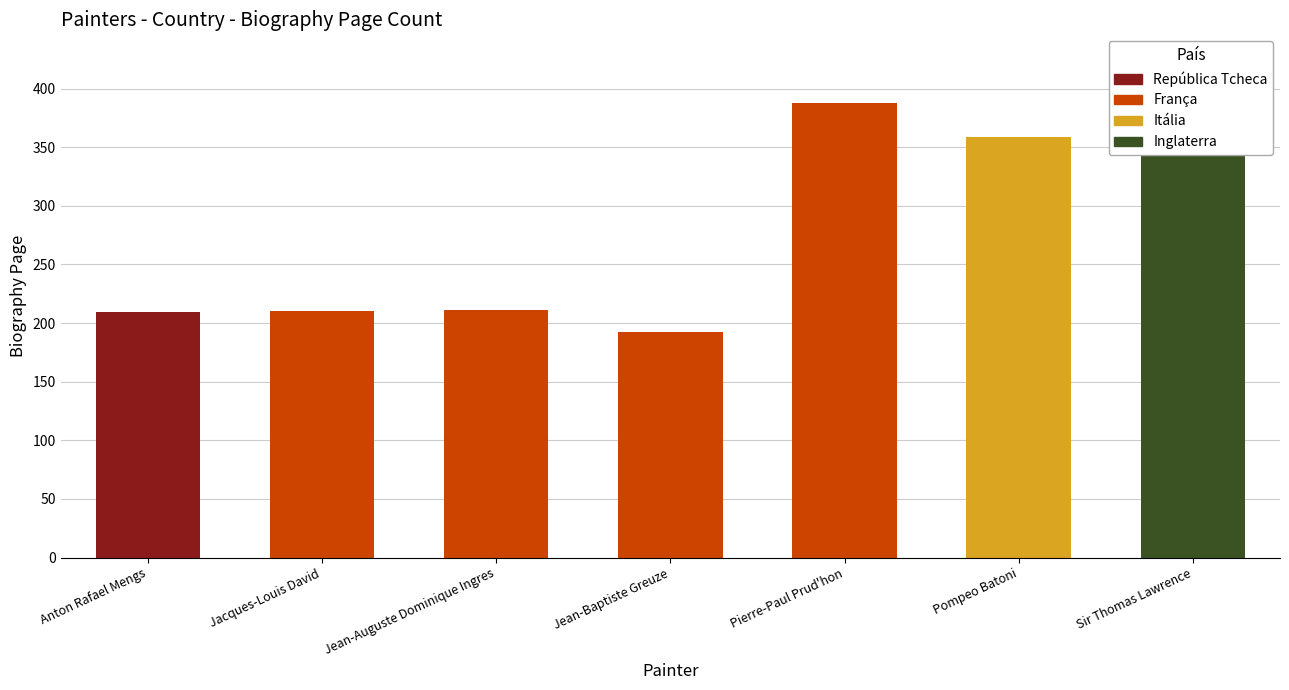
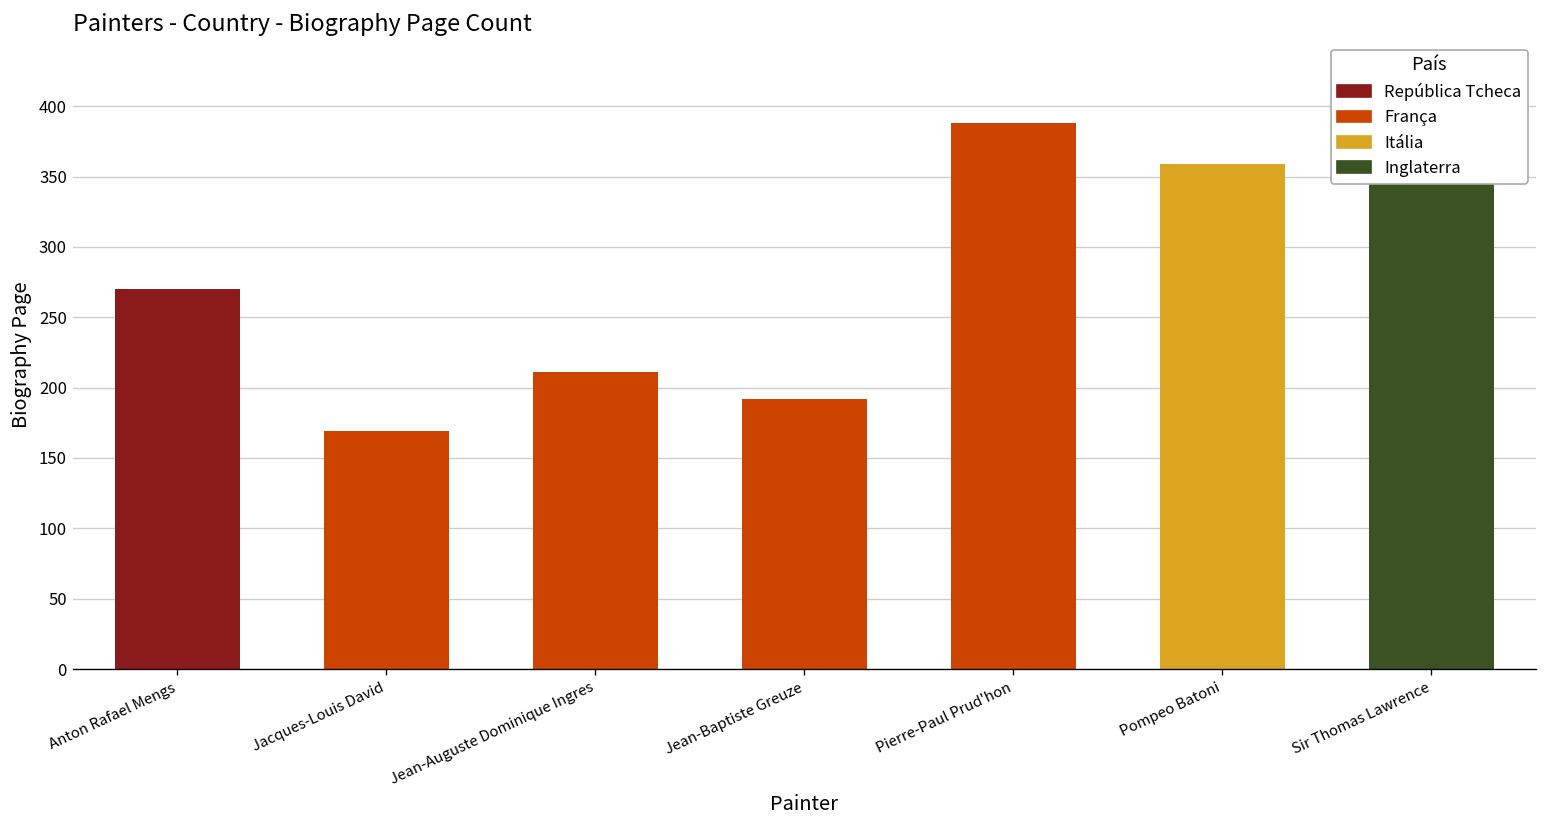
Anton Rafael Mengs: 209 -> 270
Jacques-Louis David: 210 -> 169
